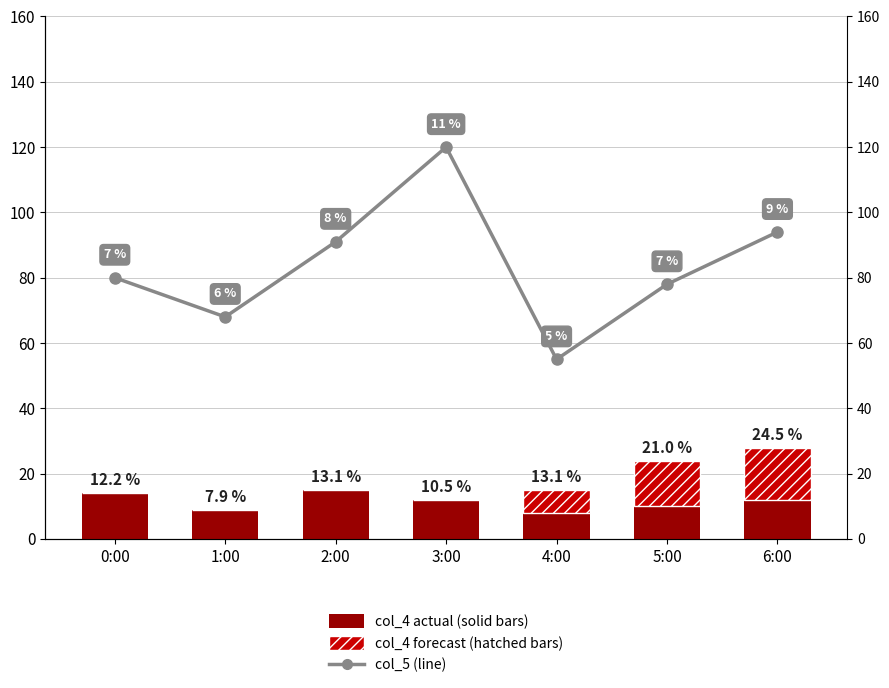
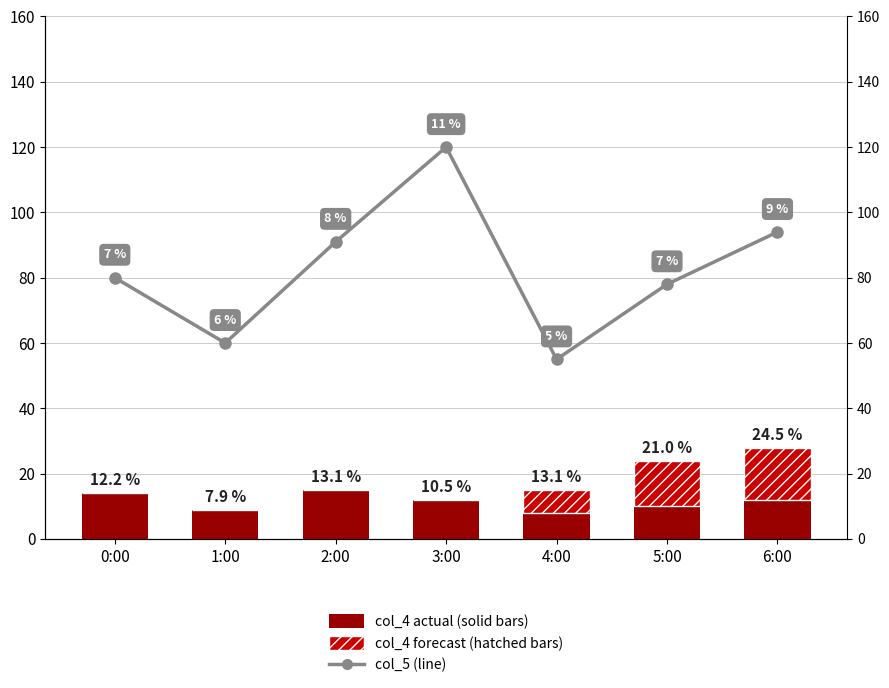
col_5 (line), 1:00: 68 -> 60
